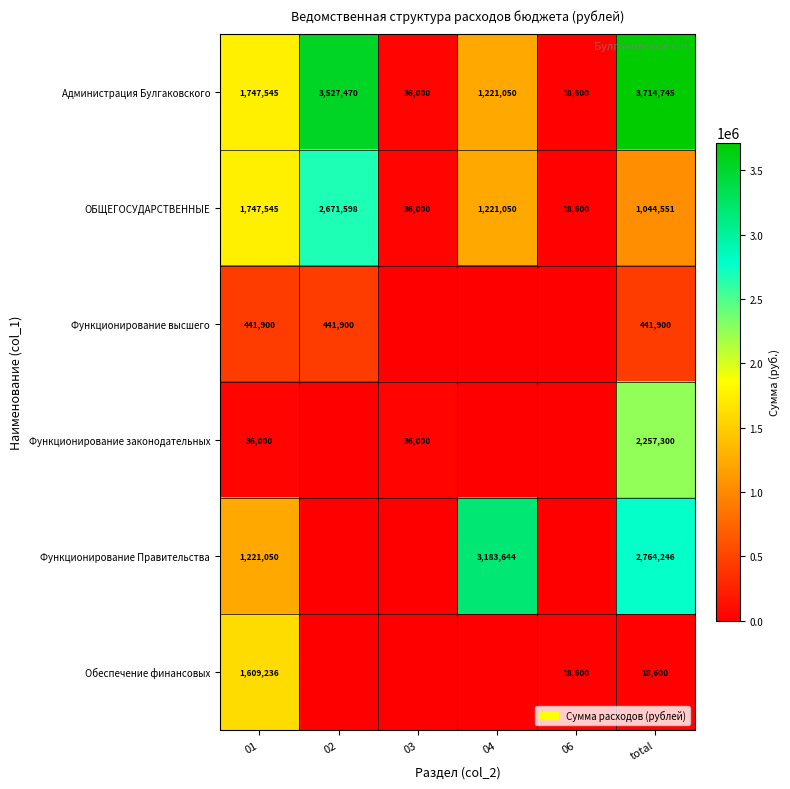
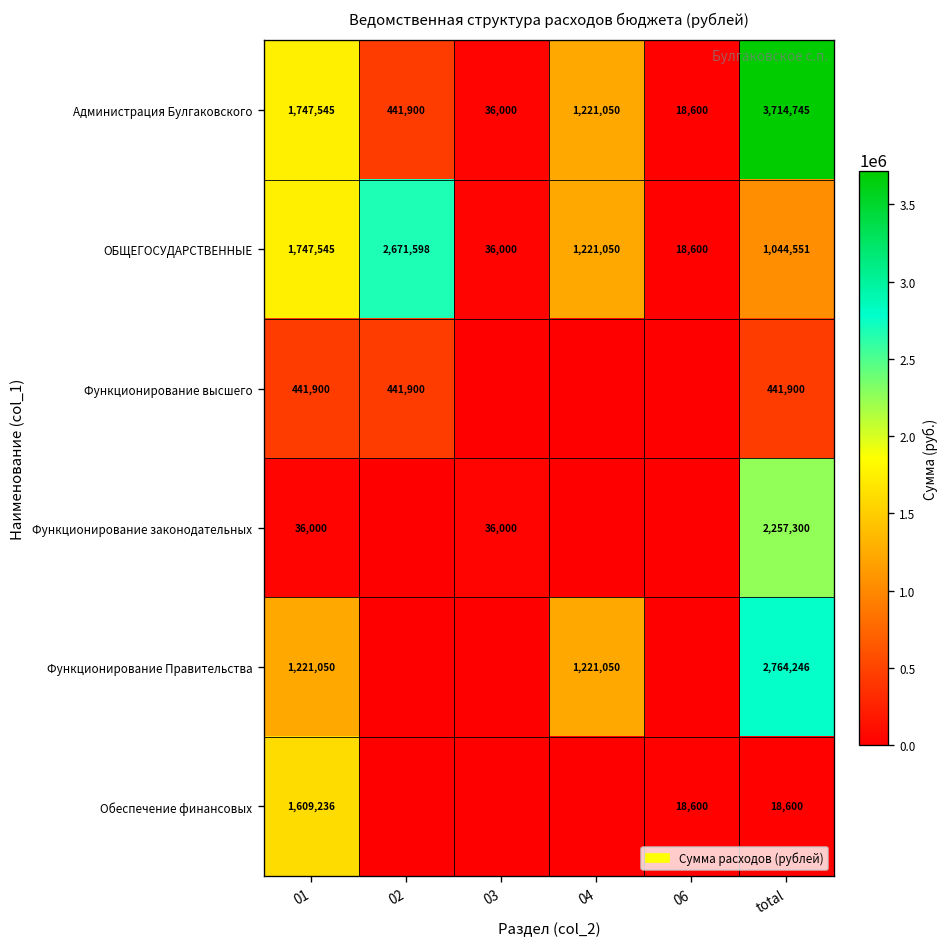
Администрация Булгаковского, 02: 3,527,470 -> 441,900
Функционирование Правительства, 04: 3,183,644 -> 1,221,050
